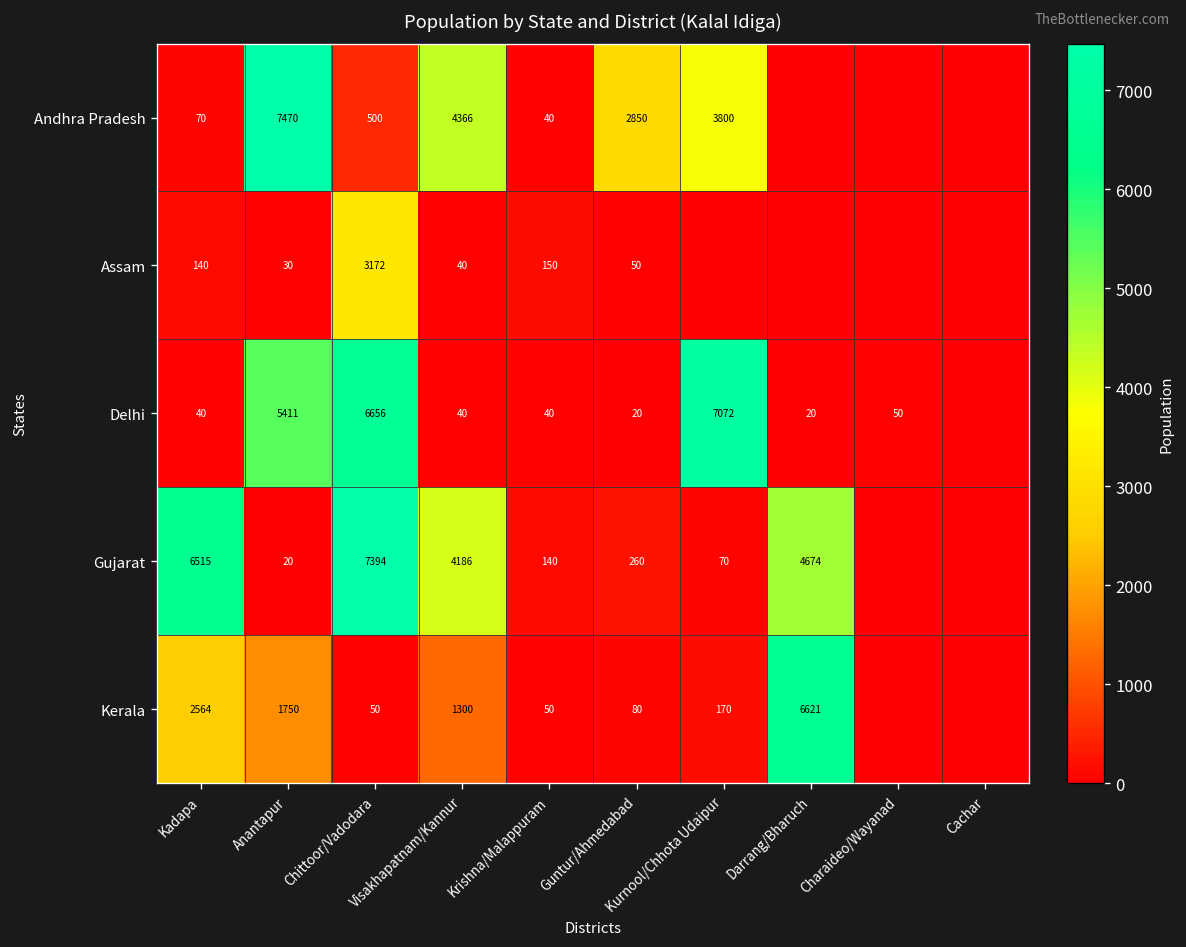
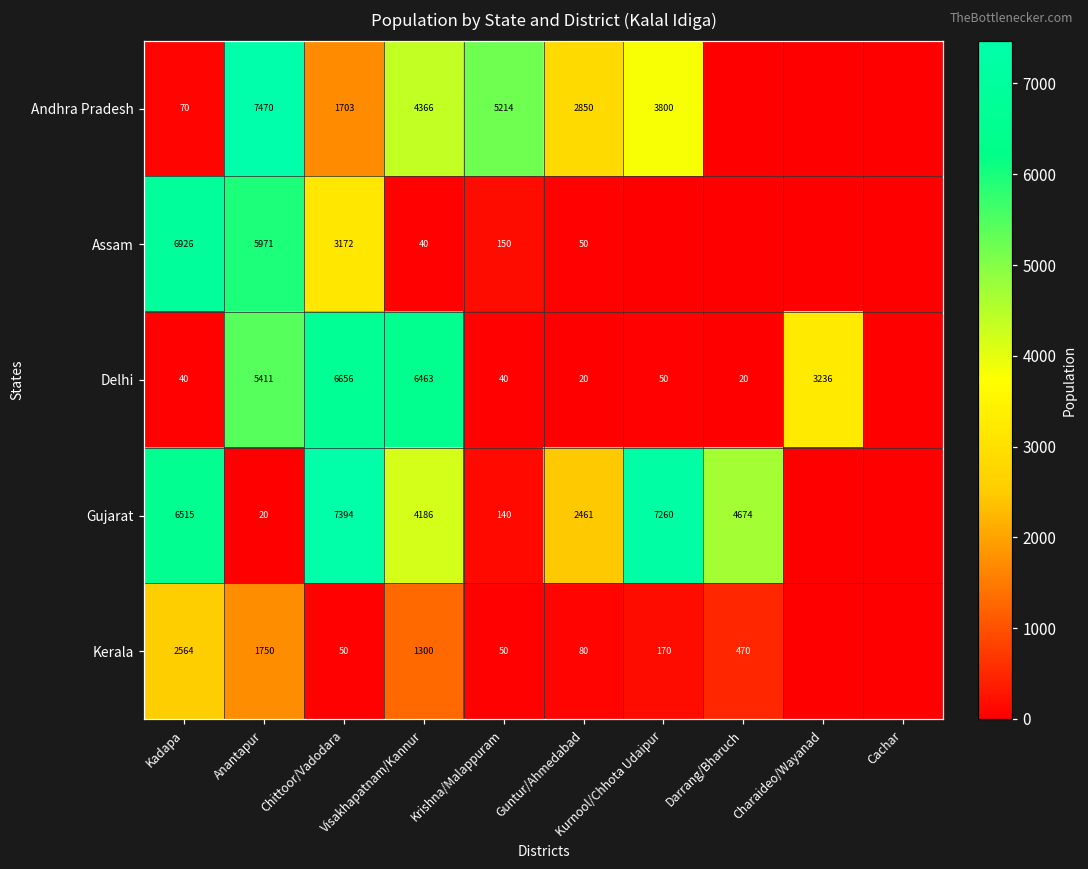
Andhra Pradesh, Chittoor/Vadodara: 500 -> 1703
Andhra Pradesh, Krishna/Malappuram: 40 -> 5214
Assam, Kadapa: 140 -> 6926
Assam, Anantapur: 30 -> 5971
Delhi, Visakhapatnam/Kannur: 40 -> 6463
Delhi, Kurnool/Chhota Udaipur: 7072 -> 50
Delhi, Charaideo/Wayanad: 50 -> 3236
Gujarat, Guntur/Ahmedabad: 260 -> 2461
Gujarat, Kurnool/Chhota Udaipur: 70 -> 7260
Kerala, Darrang/Bharuch: 6621 -> 470
